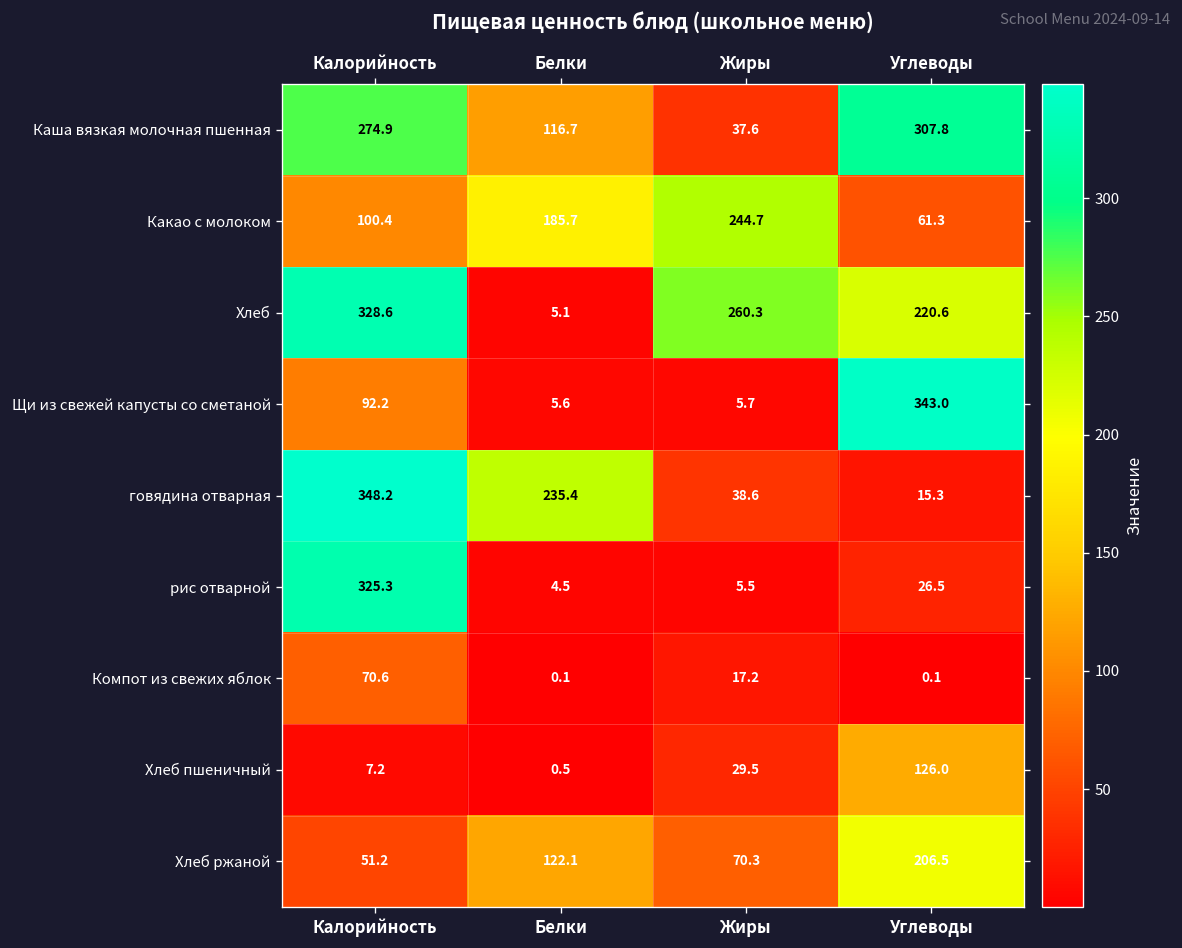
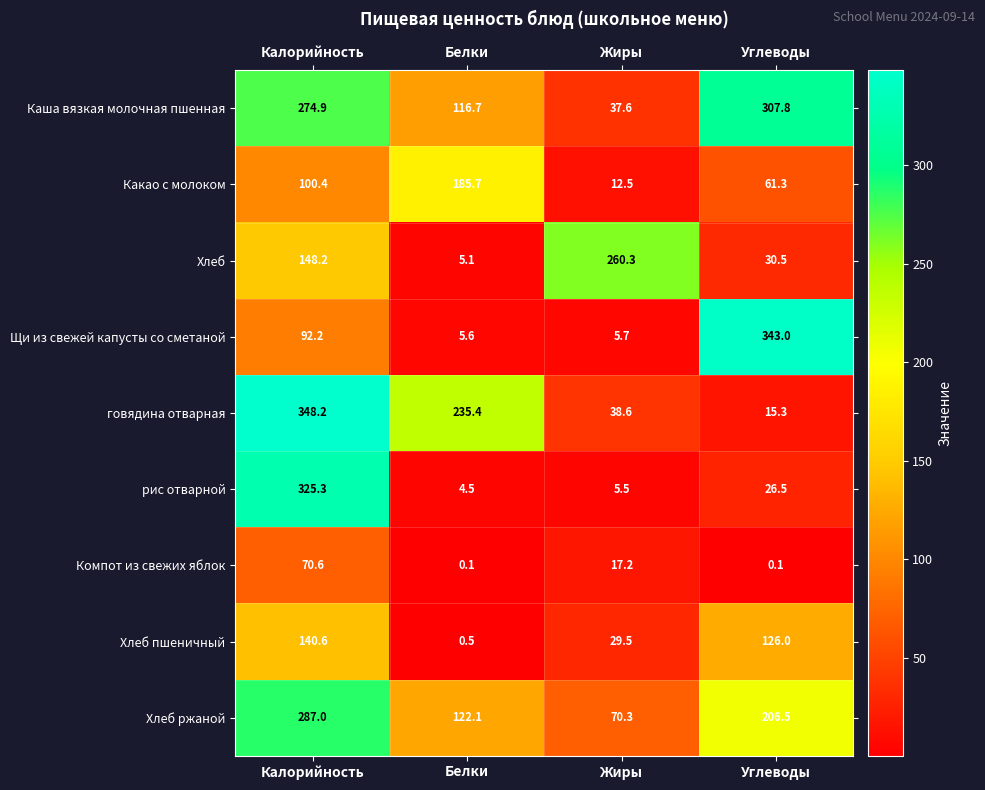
Какао с молоком, Жиры: 244.7 -> 12.5
Хлеб, Калорийность: 328.6 -> 148.2
Хлеб, Углеводы: 220.6 -> 30.5
Хлеб пшеничный, Калорийность: 7.2 -> 140.6
Хлеб ржаной, Калорийность: 51.2 -> 287.0
